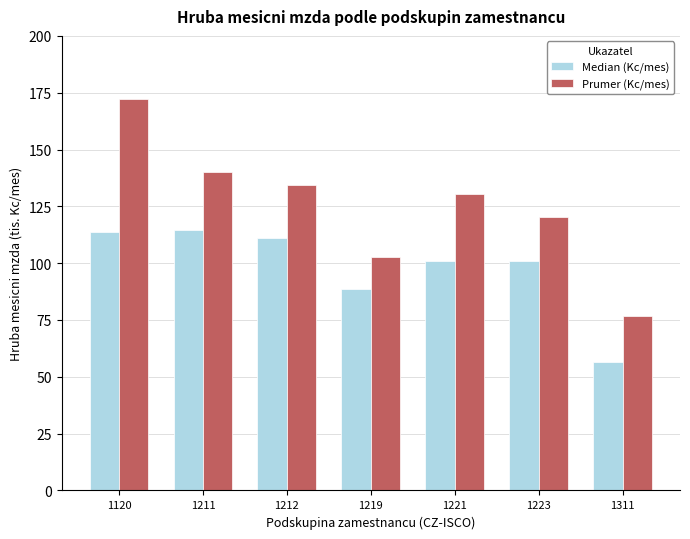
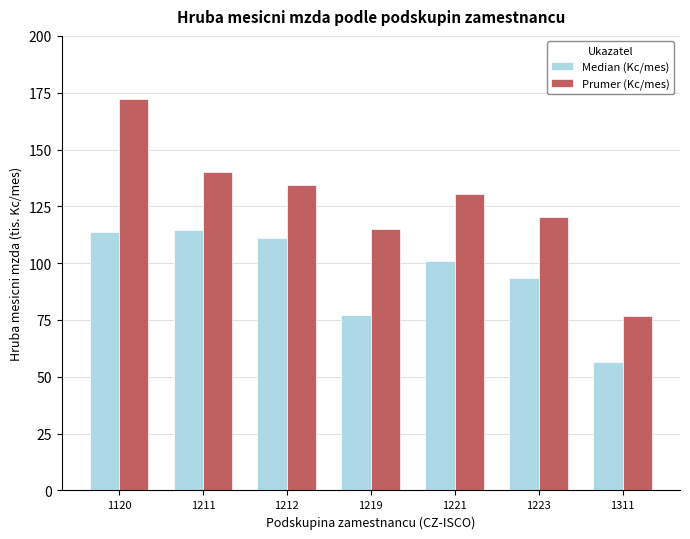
Median (Kc/mes), 1219: 89 -> 77
Prumer (Kc/mes), 1219: 103 -> 115
Median (Kc/mes), 1223: 101 -> 93
